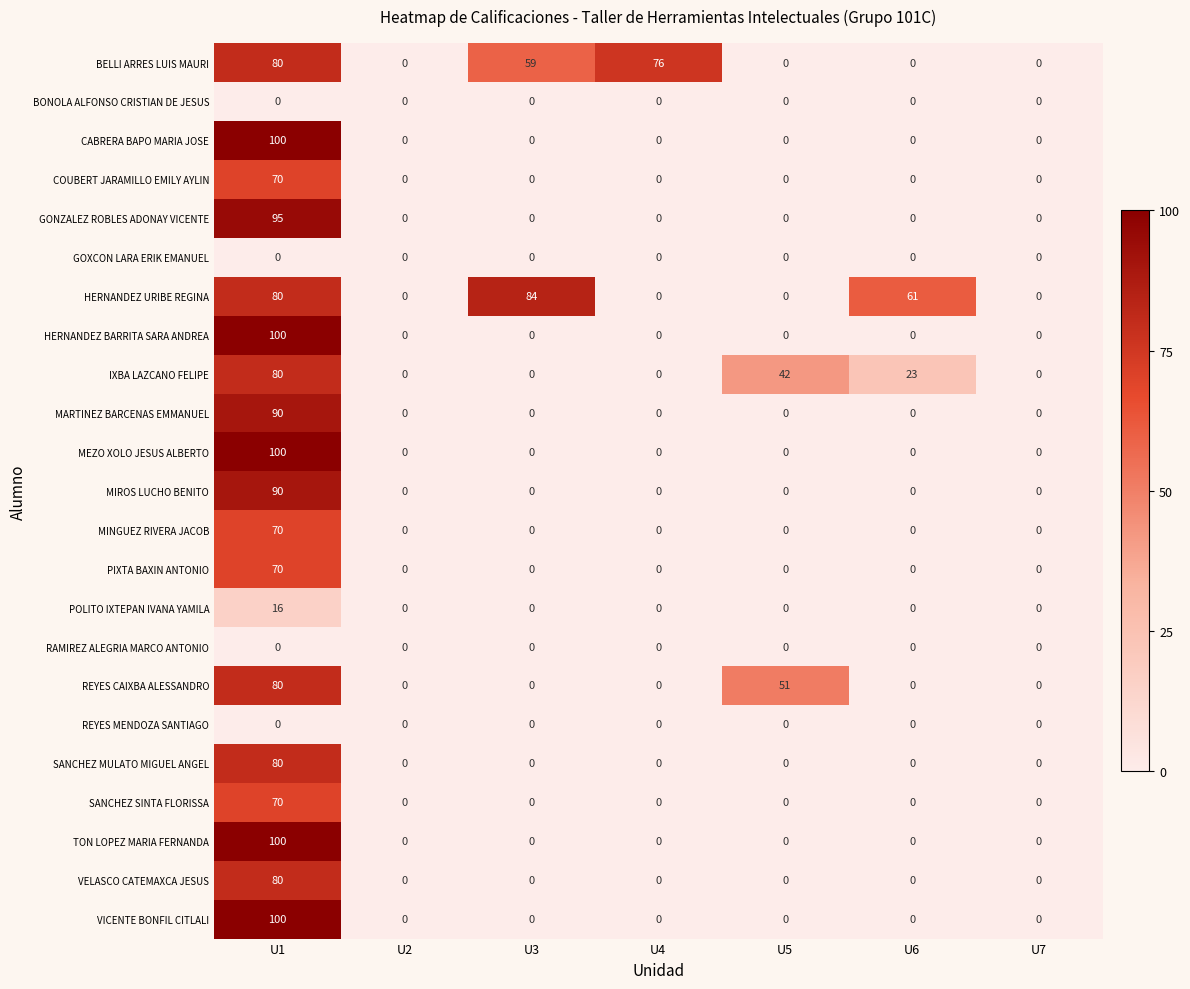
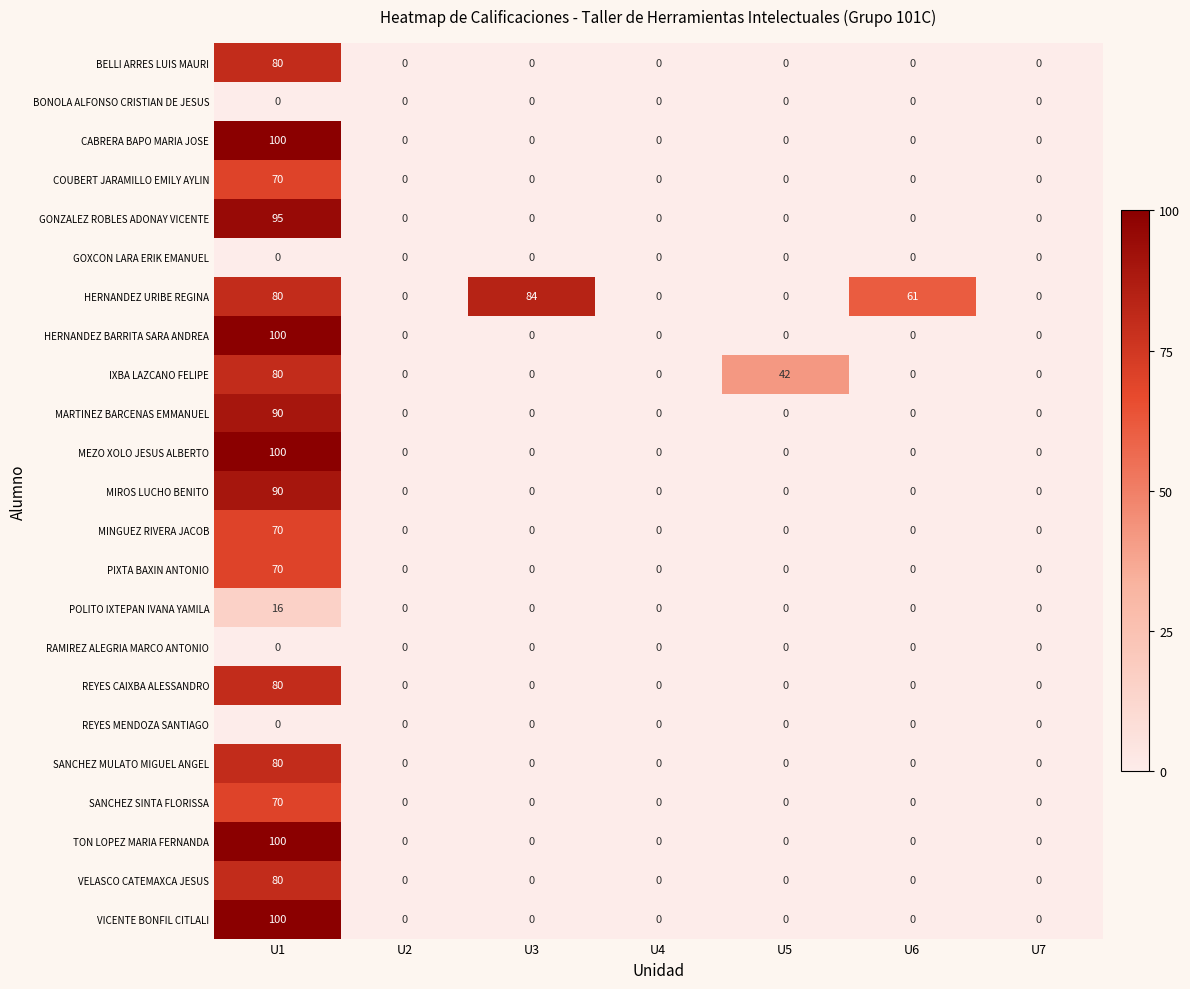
BELLI ARRES LUIS MAURI, U3: 59 -> 0
BELLI ARRES LUIS MAURI, U4: 76 -> 0
IXBA LAZCANO FELIPE, U6: 23 -> 0
REYES CAIXBA ALESSANDRO, U5: 51 -> 0
